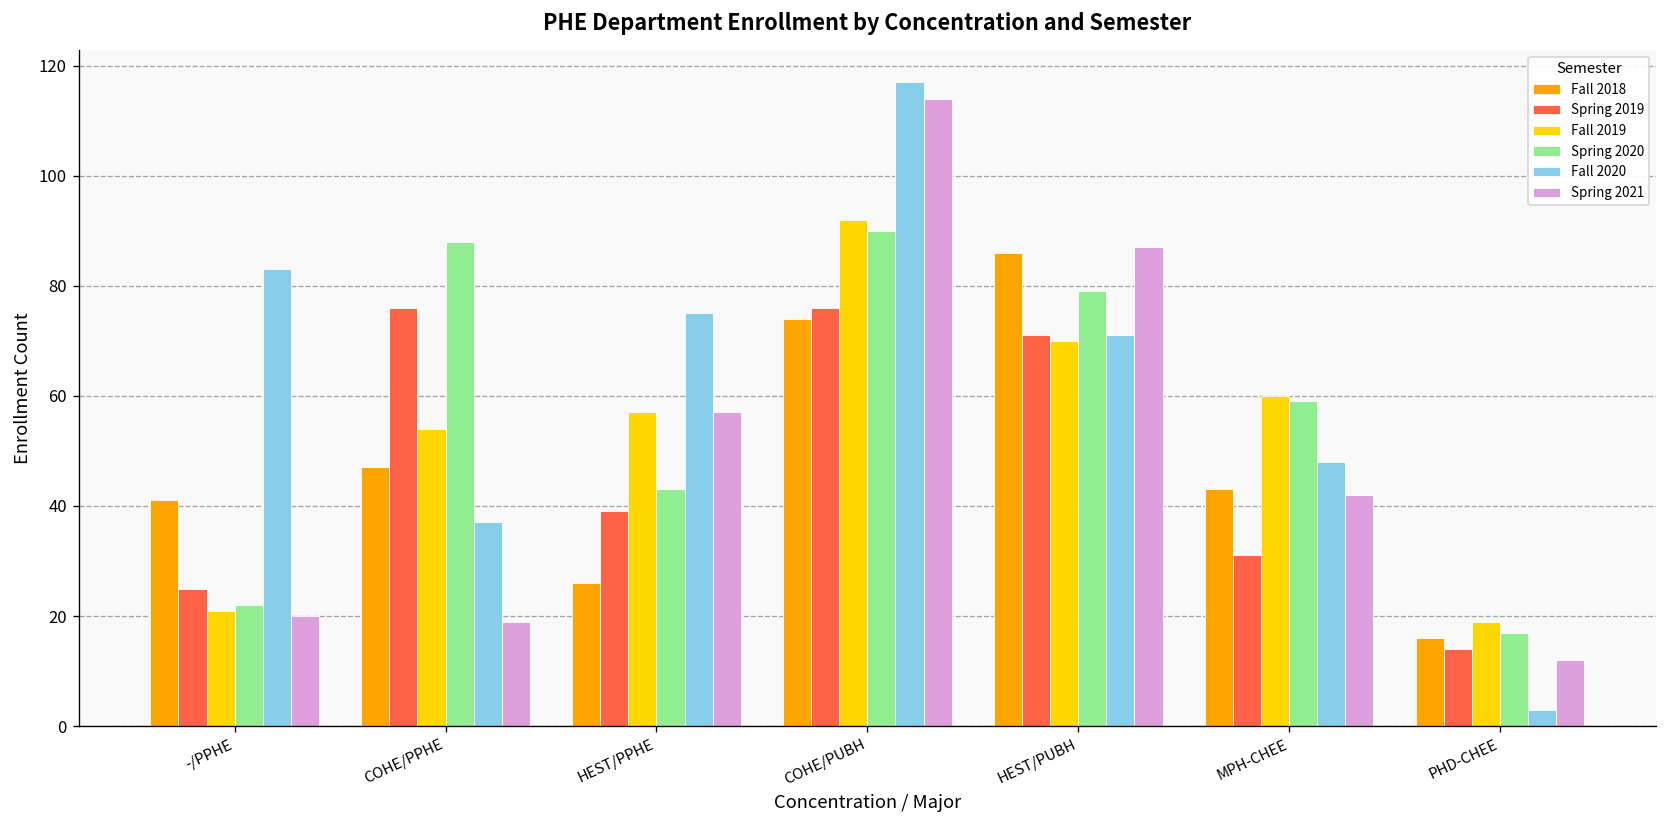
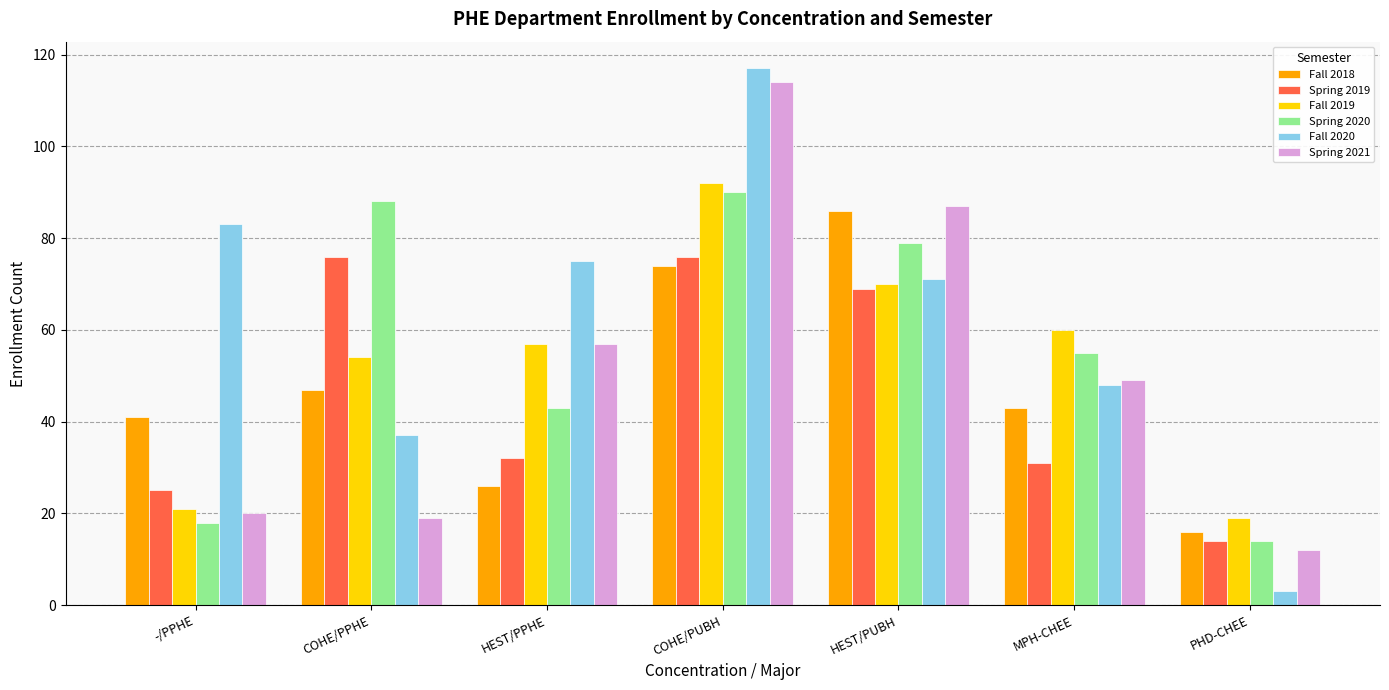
Spring 2020, -/PPHE: 22 -> 18
Spring 2019, HEST/PPHE: 39 -> 32
Spring 2019, HEST/PUBH: 71 -> 69
Spring 2020, MPH-CHEE: 59 -> 55
Spring 2021, MPH-CHEE: 42 -> 49
Spring 2020, PHD-CHEE: 17 -> 14
